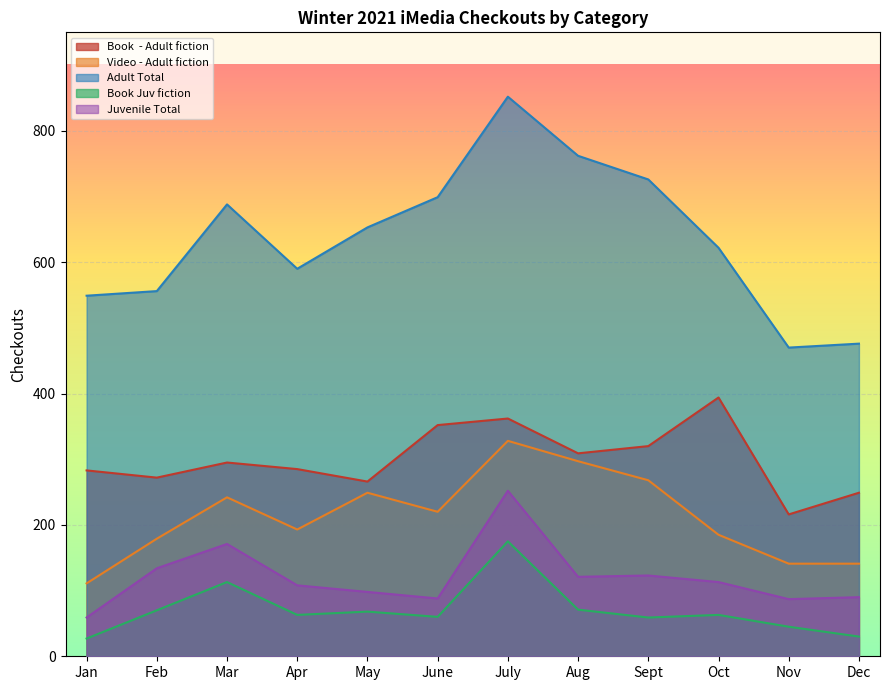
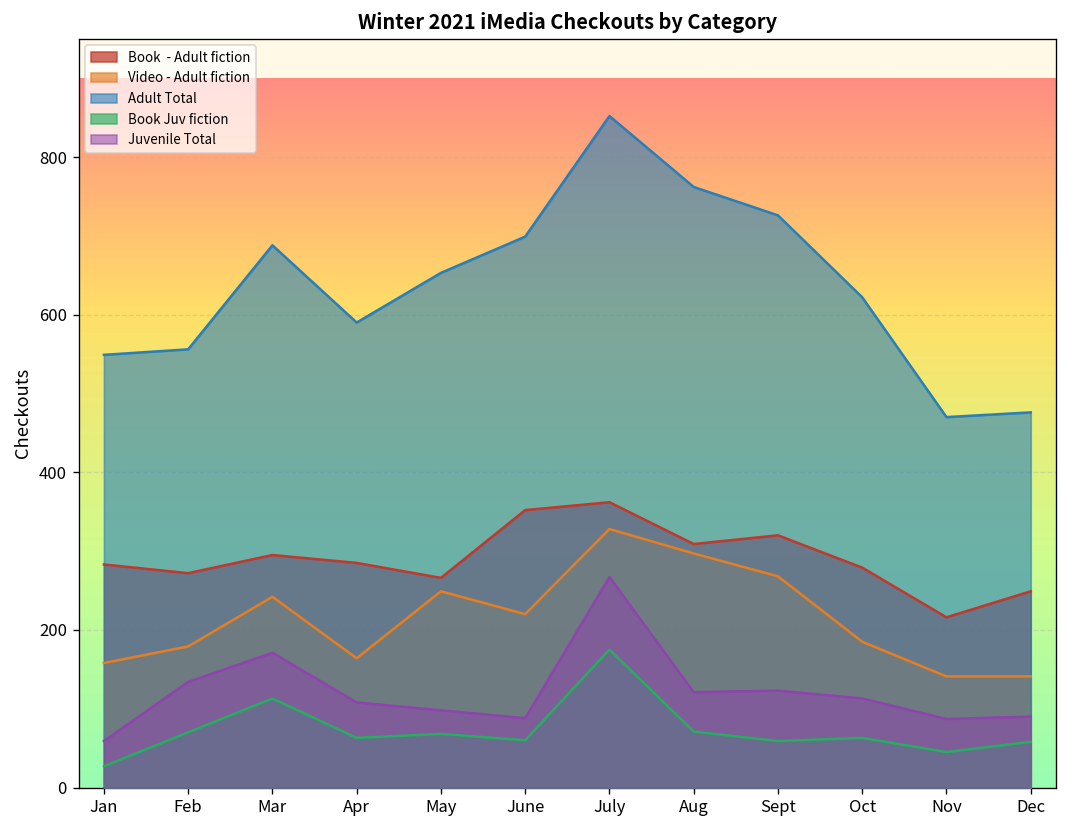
Video - Adult fiction, Jan: 110 -> 160
Video - Adult fiction, Apr: 190 -> 160
Juvenile Total, July: 250 -> 270
Book - Adult fiction, Oct: 390 -> 280
Book Juv fiction, Dec: 30 -> 60
